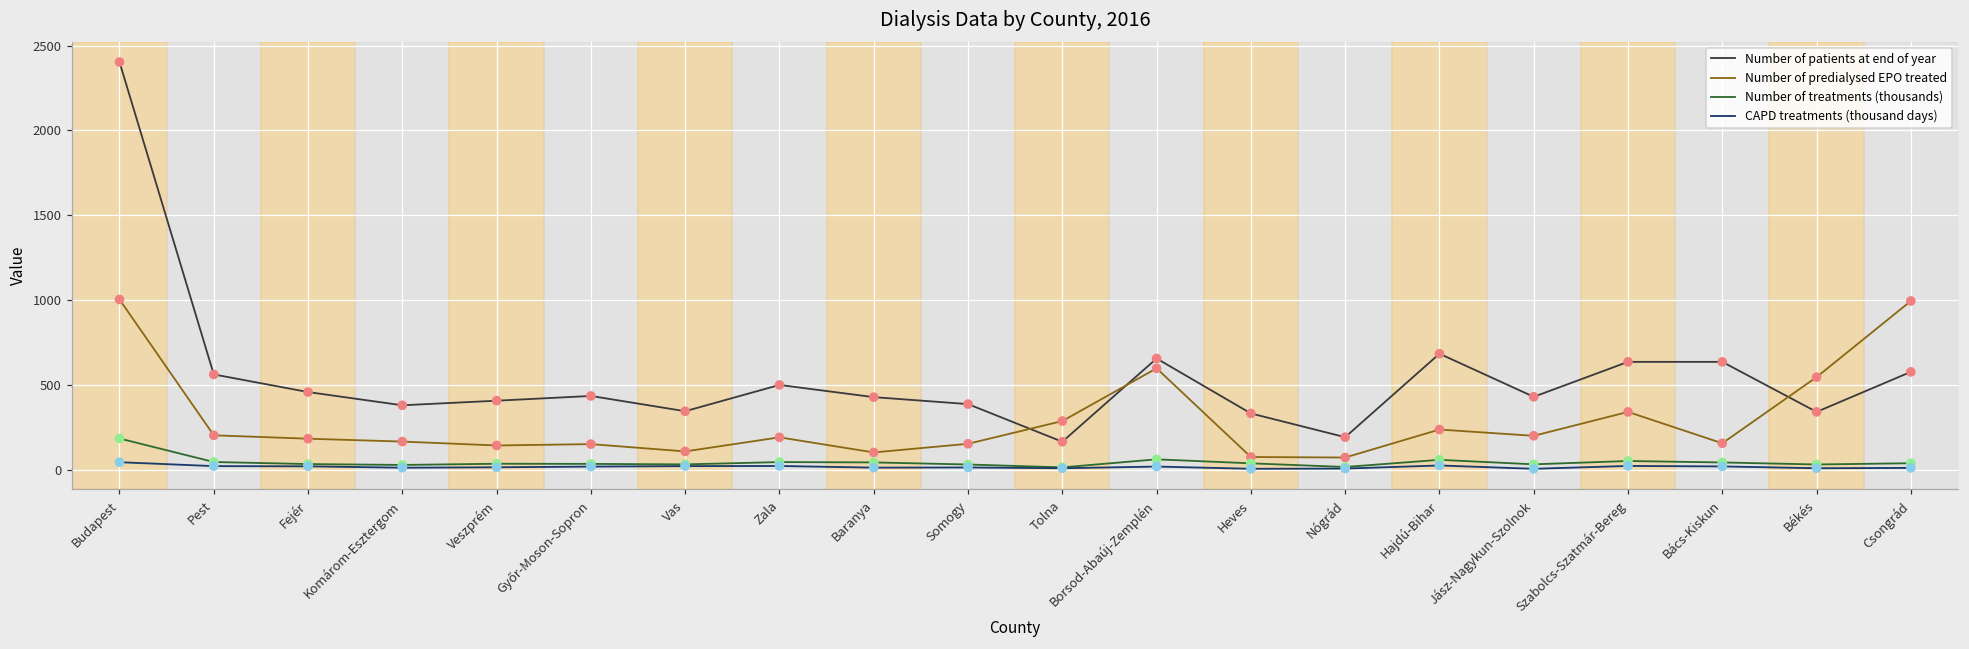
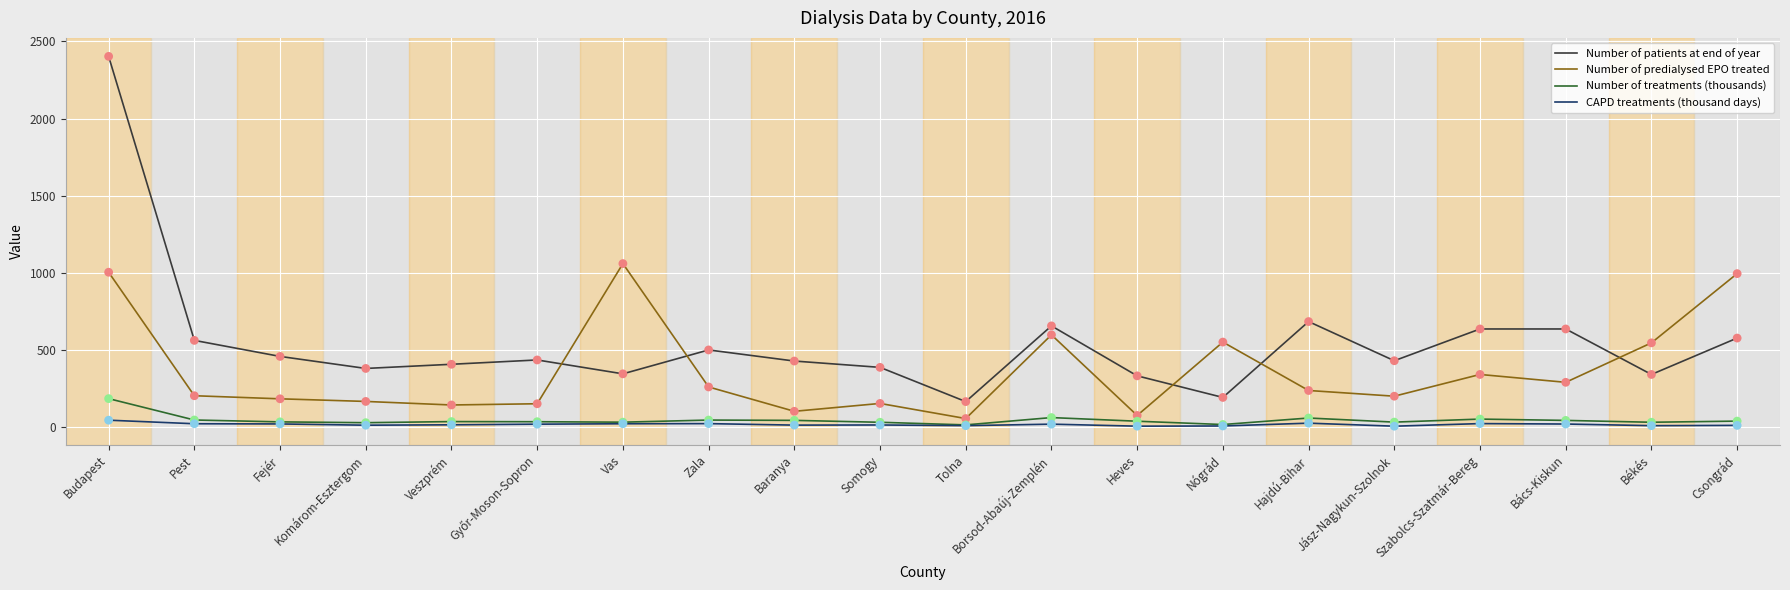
Number of predialysed EPO treated, Vas: 110 -> 1060
Number of predialysed EPO treated, Zala: 190 -> 260
Number of predialysed EPO treated, Tolna: 290 -> 50
Number of predialysed EPO treated, Nógrád: 70 -> 550
Number of predialysed EPO treated, Bács-Kiskun: 160 -> 290
